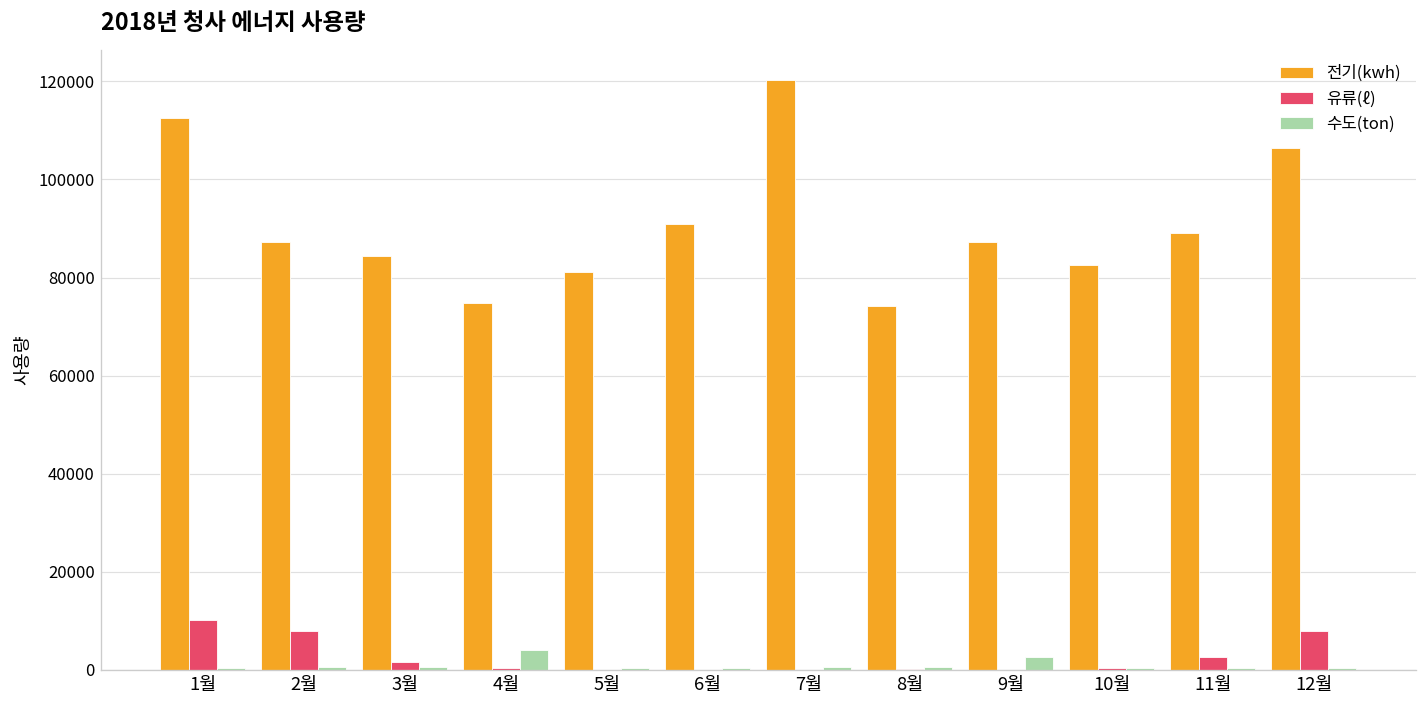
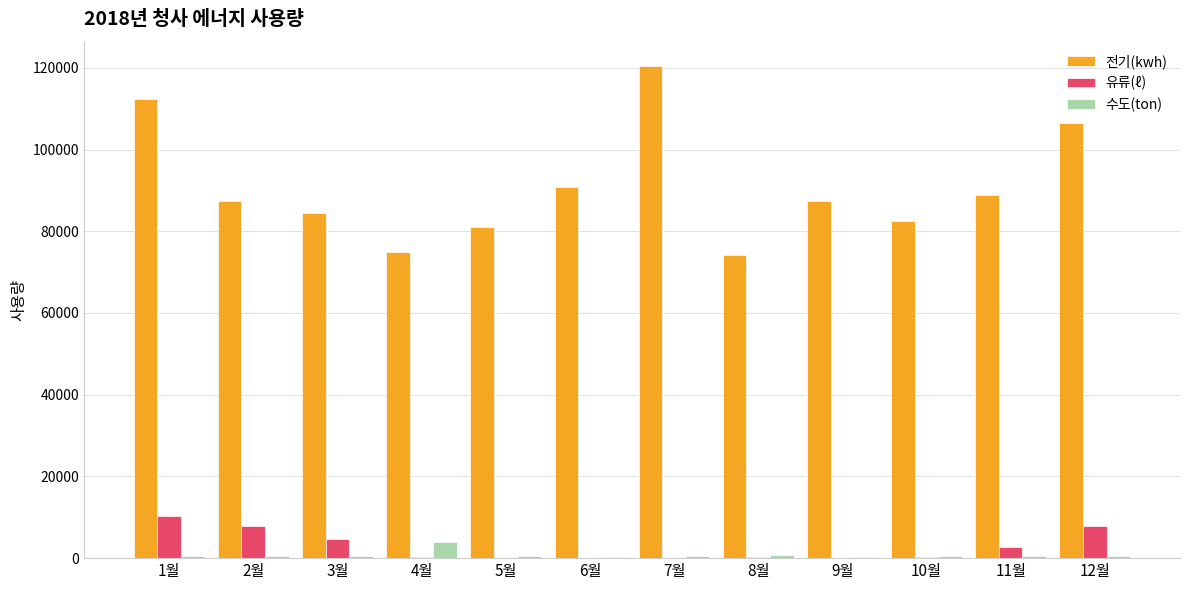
유류(ℓ), 3월: 2000 -> 5000
수도(ton), 9월: 3000 -> 0
